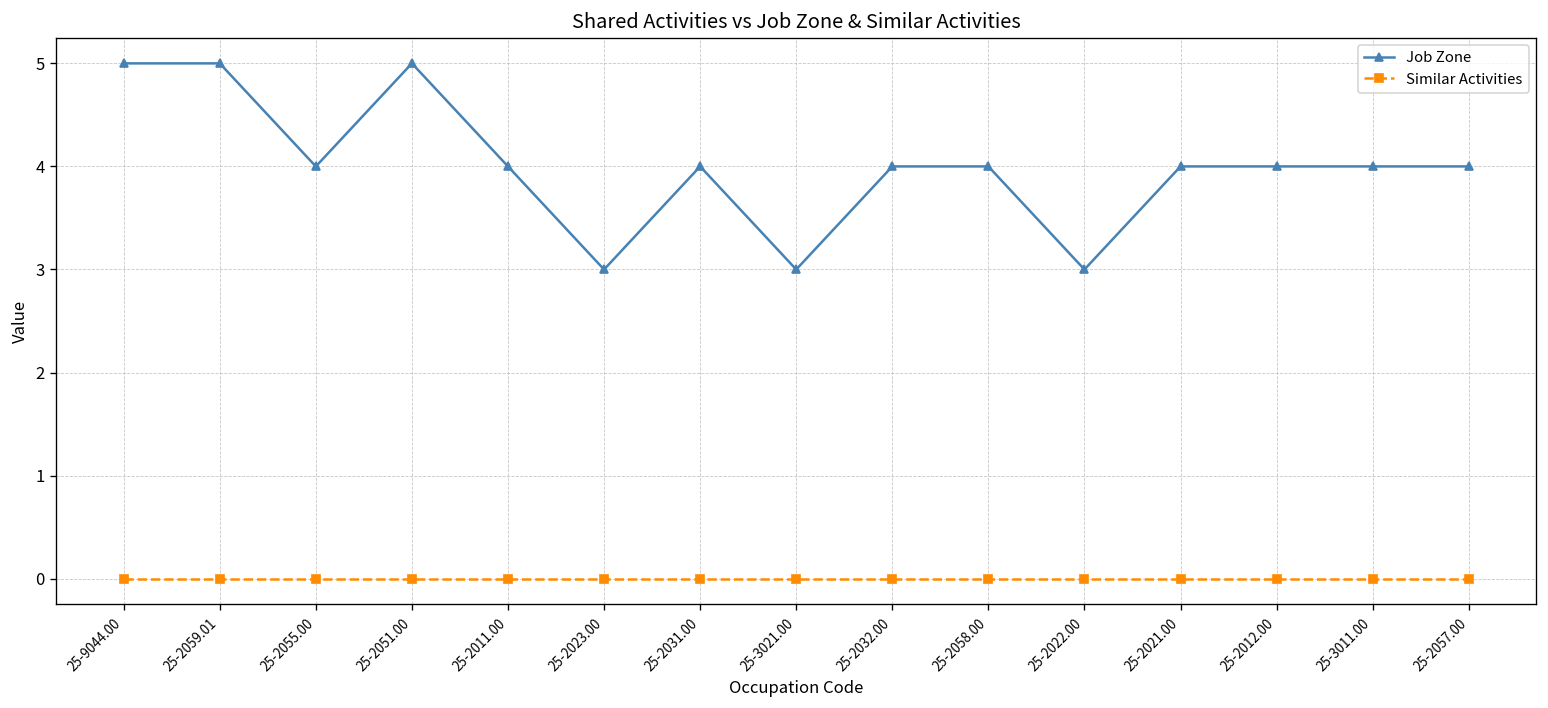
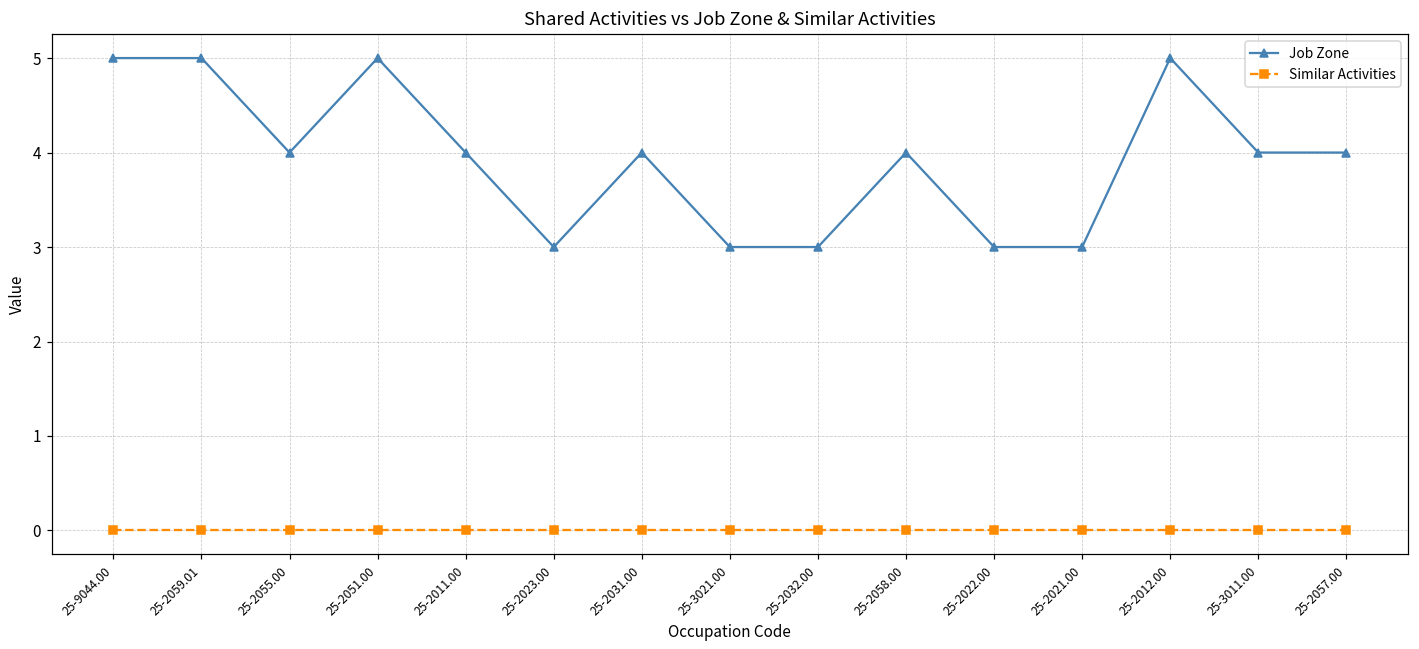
Job Zone, 25-2032.00: 4 -> 3
Job Zone, 25-2021.00: 4 -> 3
Job Zone, 25-2012.00: 4 -> 5
